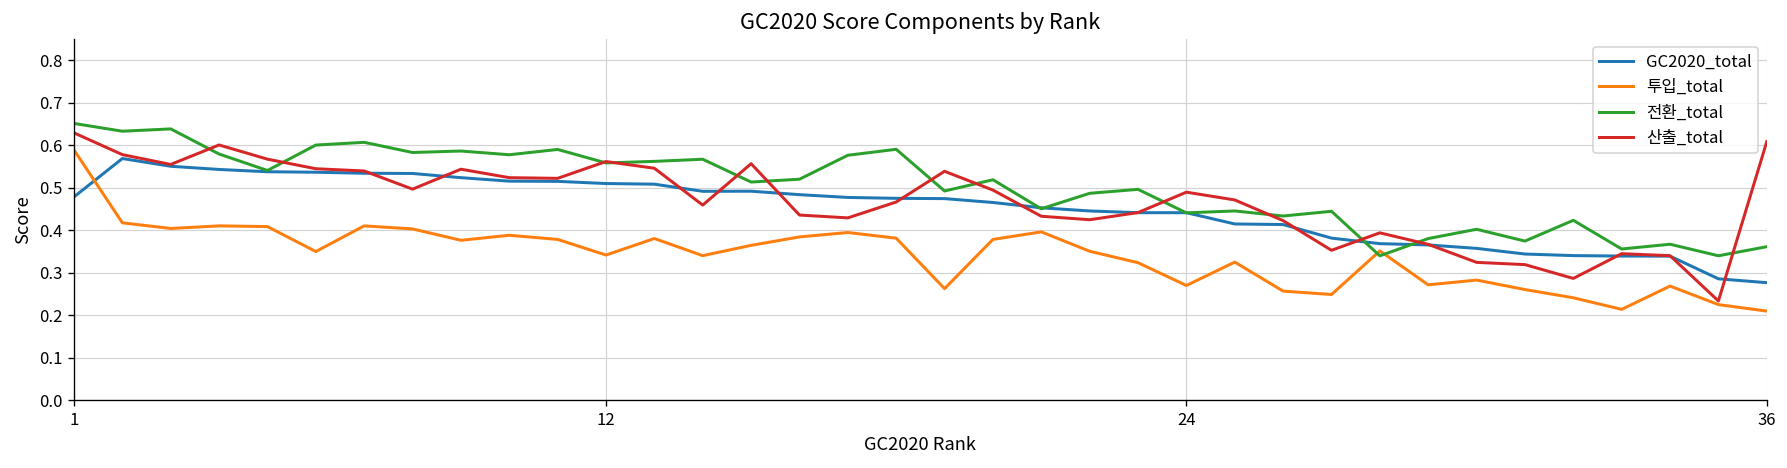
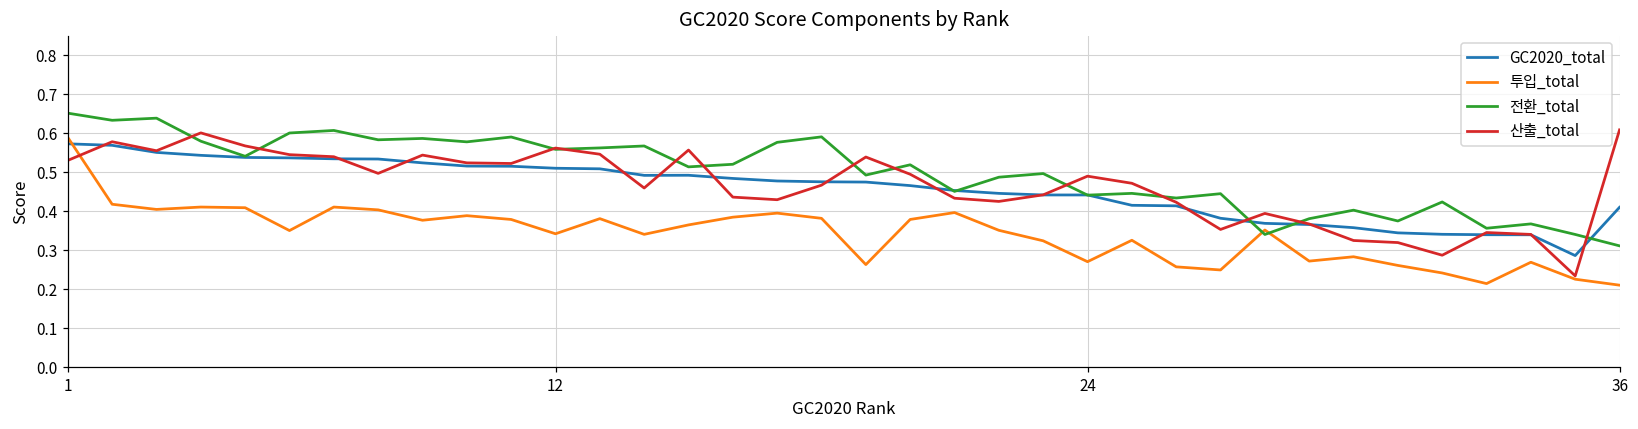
GC2020_total, 1: 0.48 -> 0.57
산출_total, 1: 0.63 -> 0.53
GC2020_total, 36: 0.28 -> 0.41
전환_total, 36: 0.36 -> 0.31
